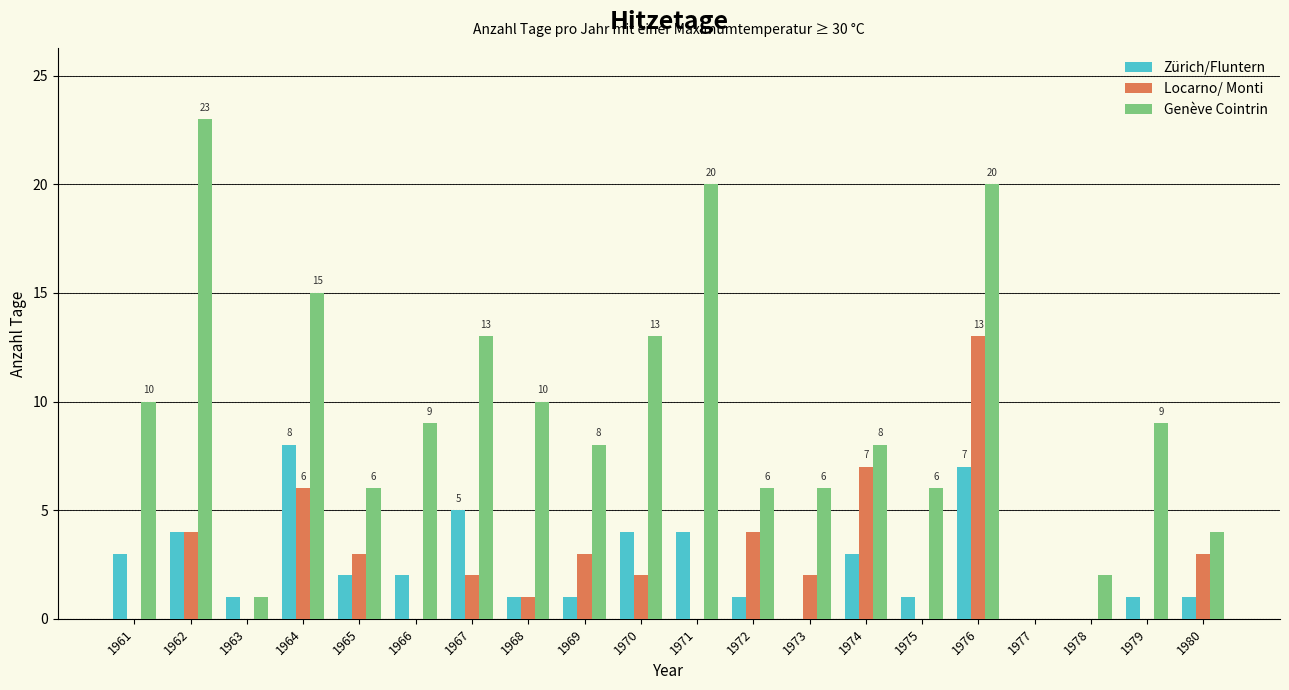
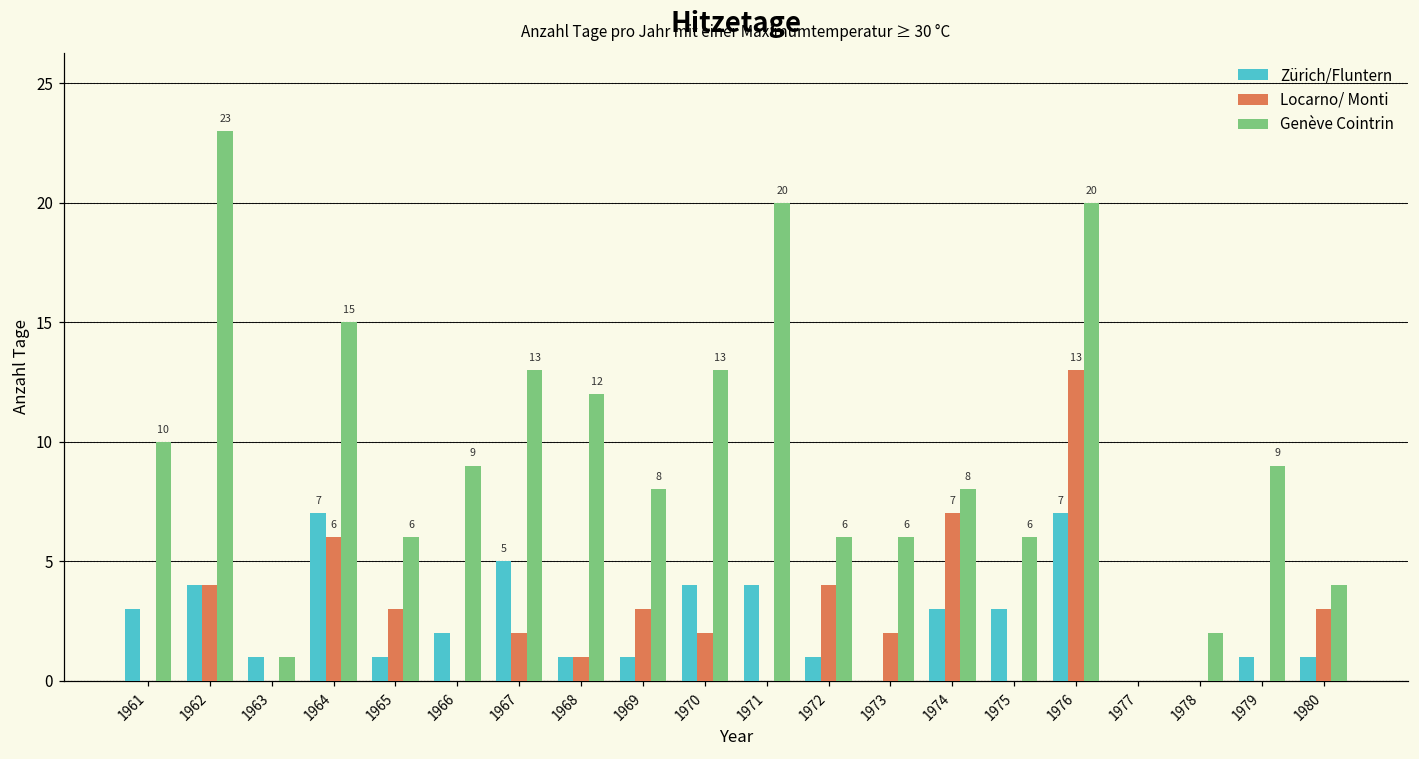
Zürich/Fluntern, 1964: 8 -> 7
Zürich/Fluntern, 1965: 2 -> 1
Genève Cointrin, 1968: 10 -> 12
Zürich/Fluntern, 1975: 1 -> 3
